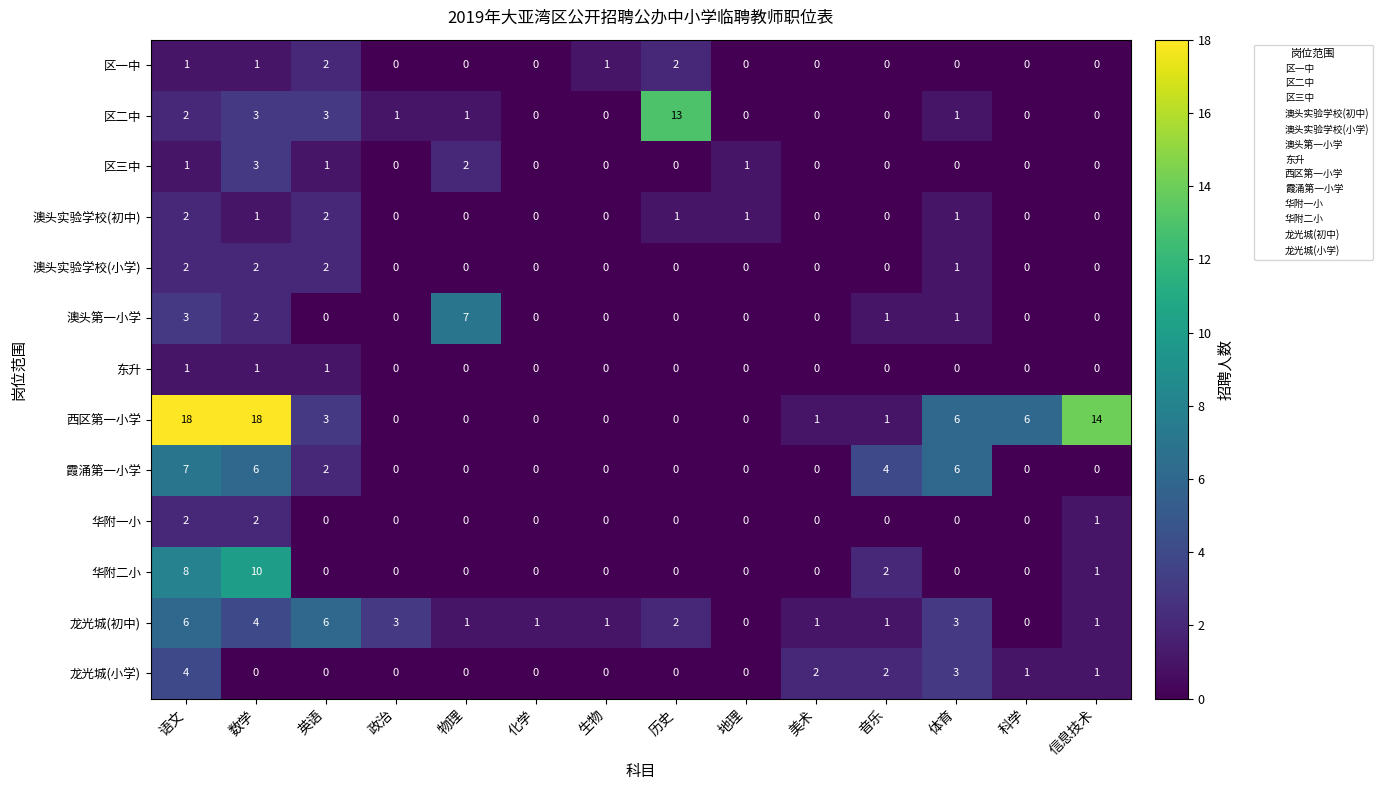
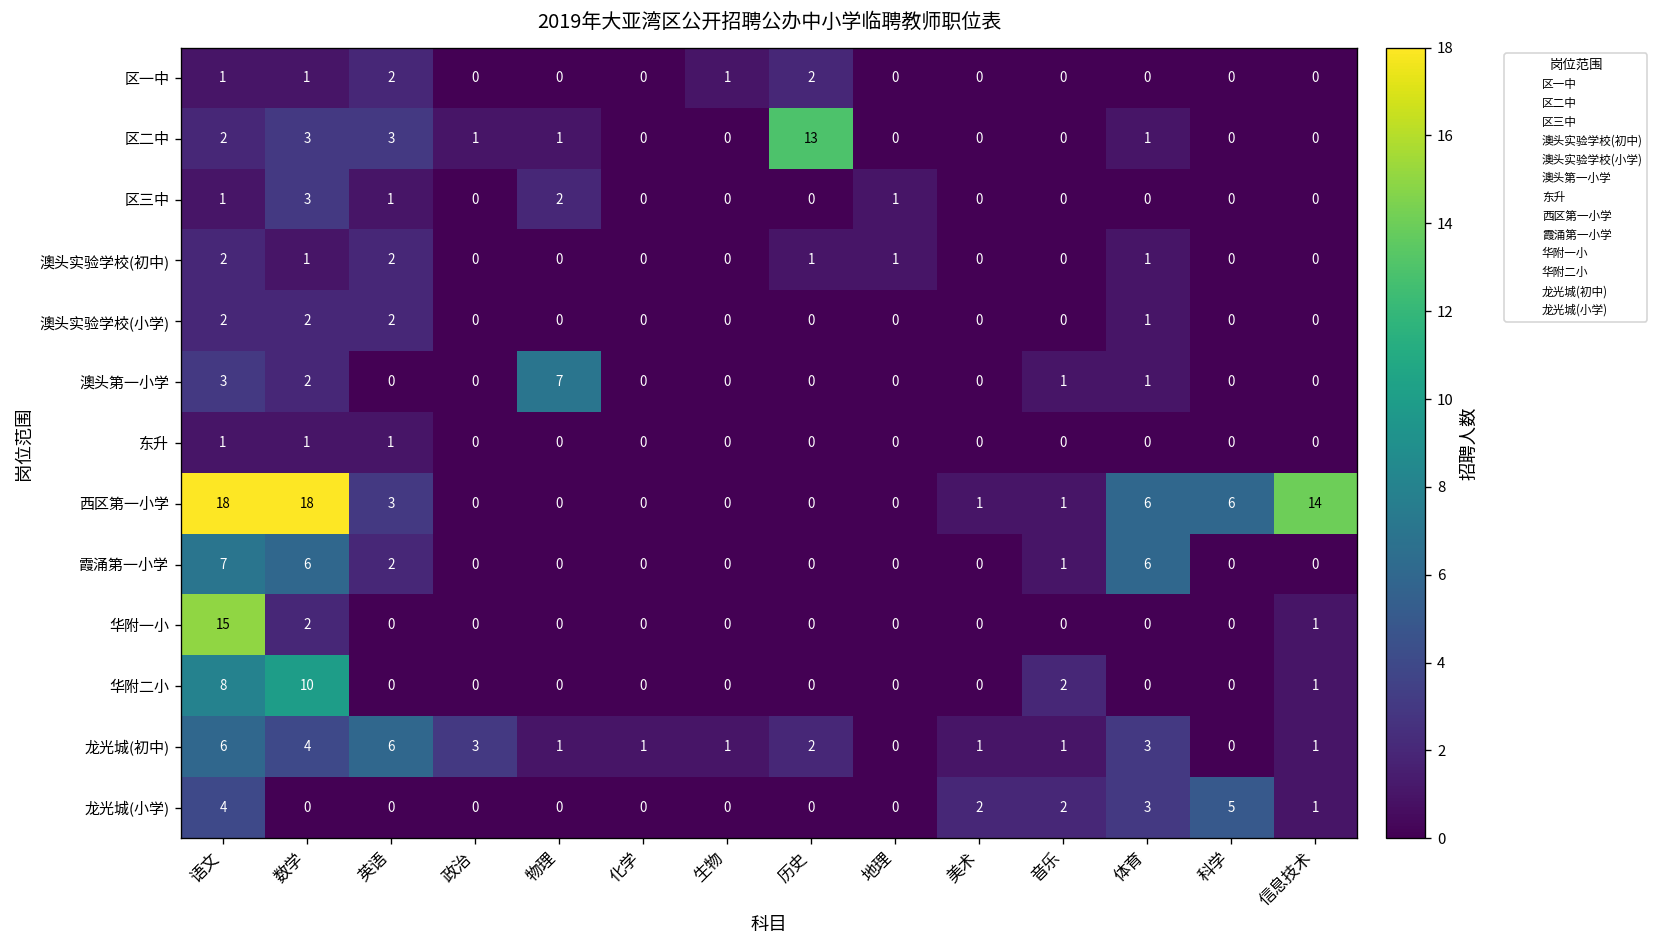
霞涌第一小学, 音乐: 4 -> 1
华附一小, 语文: 2 -> 15
龙光城(小学), 科学: 1 -> 5
